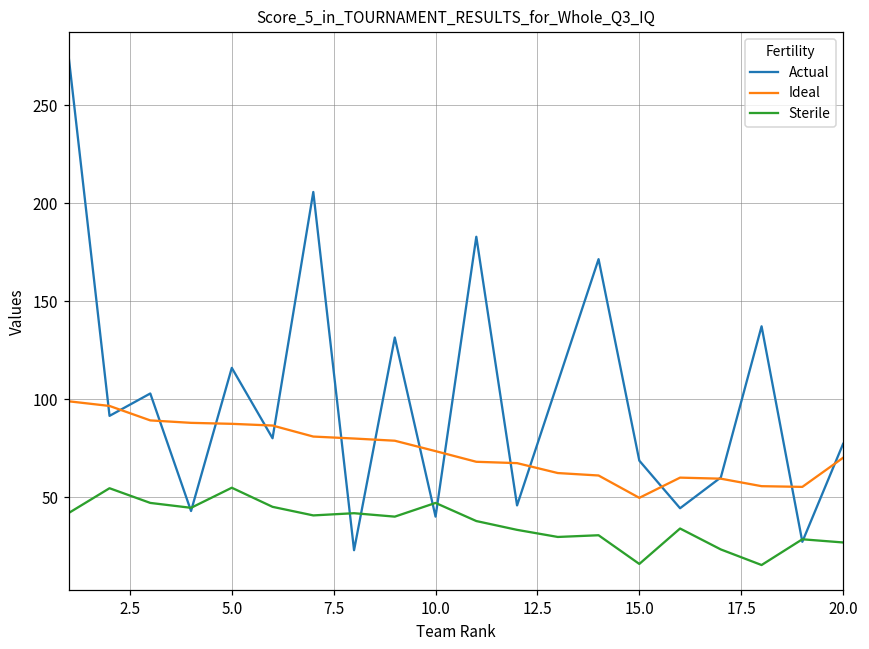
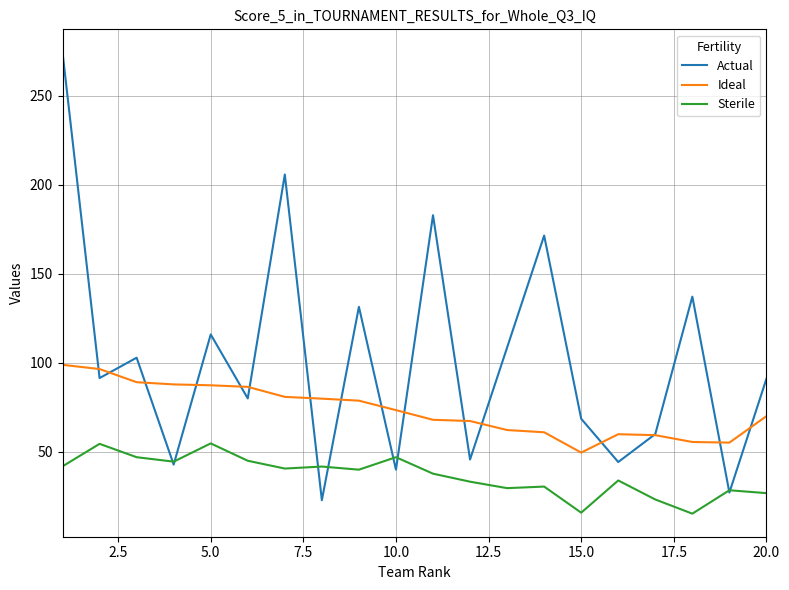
Actual, 20.0: 77 -> 91
